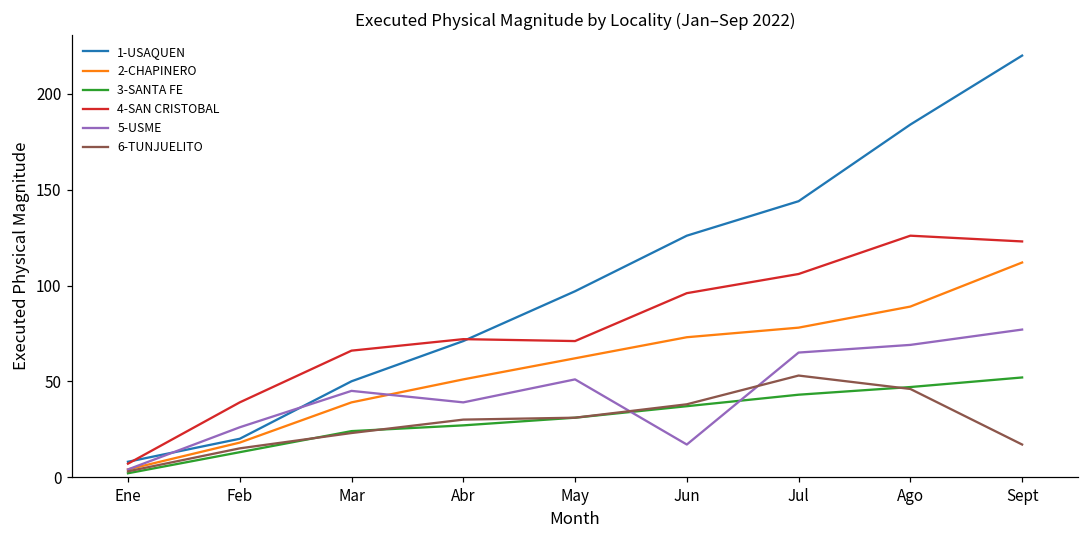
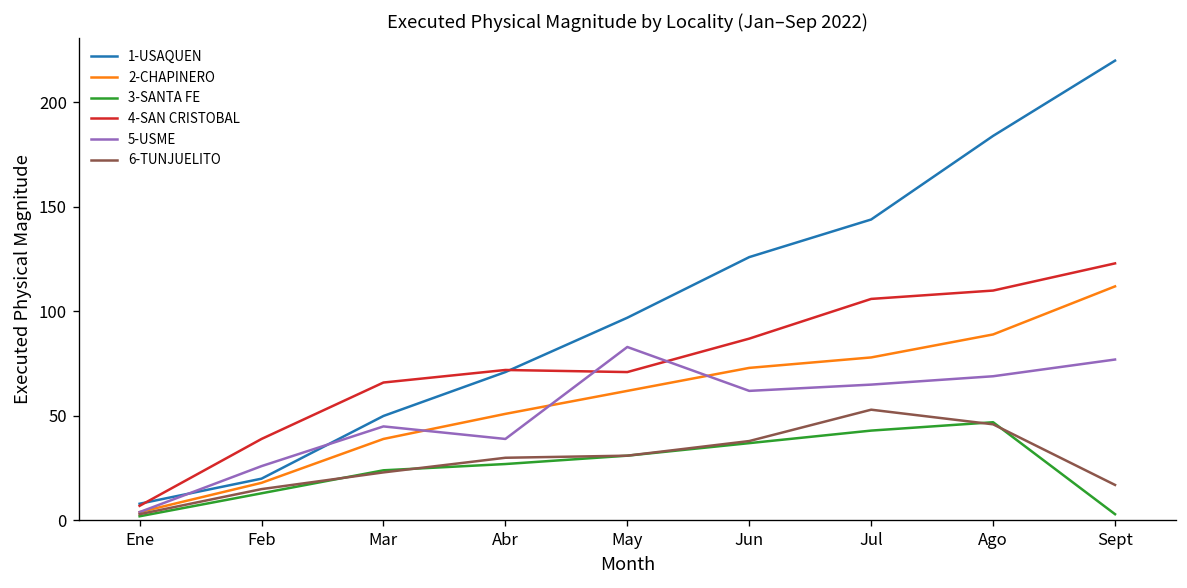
5-USME, May: 51 -> 83
4-SAN CRISTOBAL, Jun: 96 -> 87
5-USME, Jun: 17 -> 62
4-SAN CRISTOBAL, Ago: 126 -> 110
3-SANTA FE, Sept: 52 -> 3
